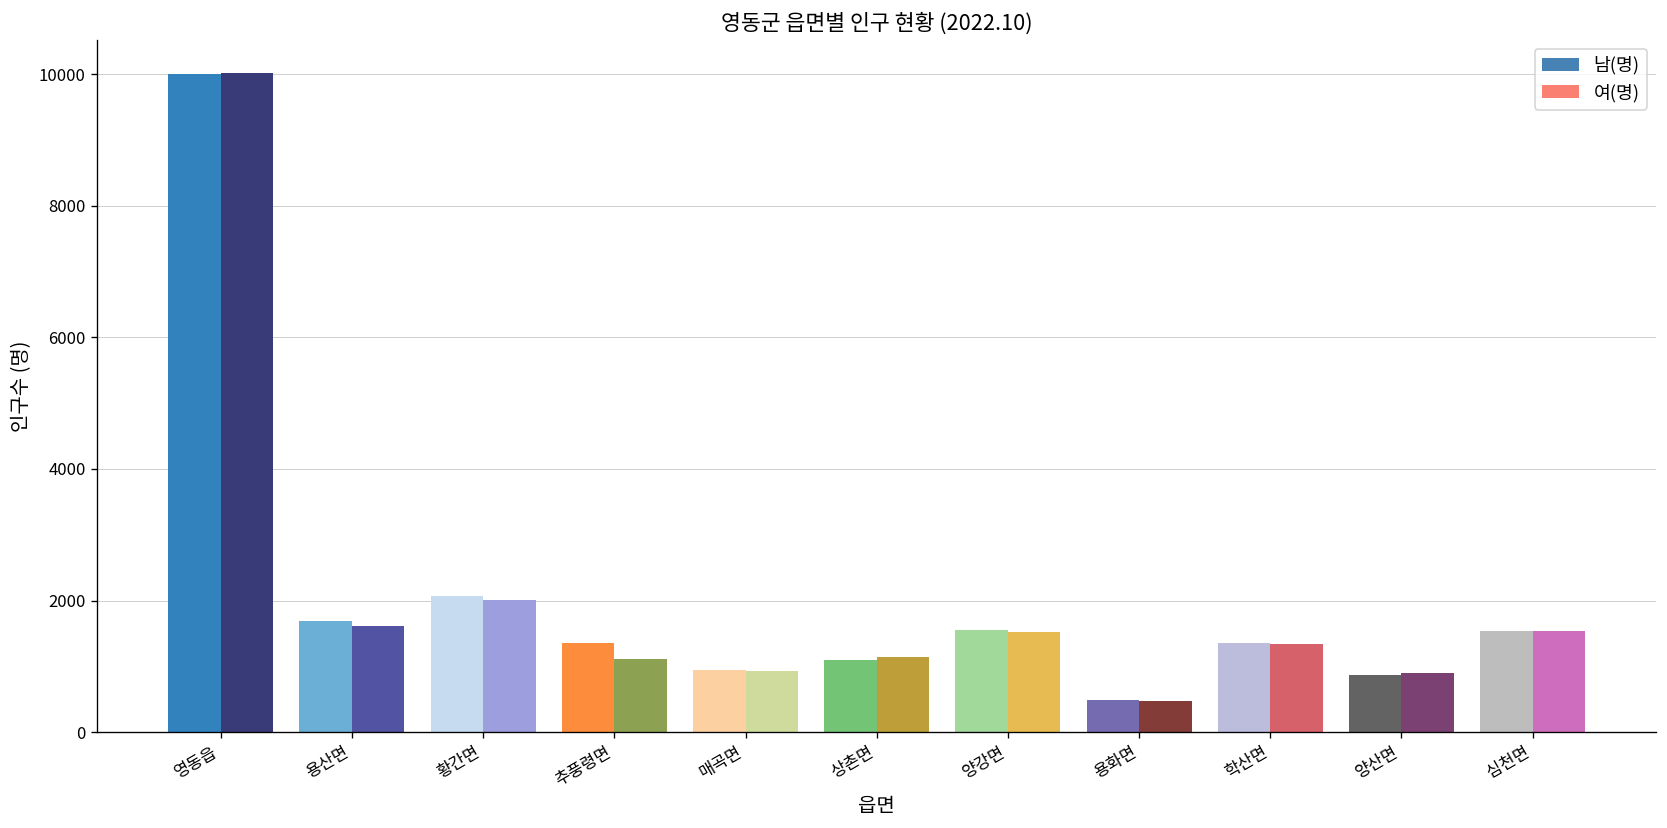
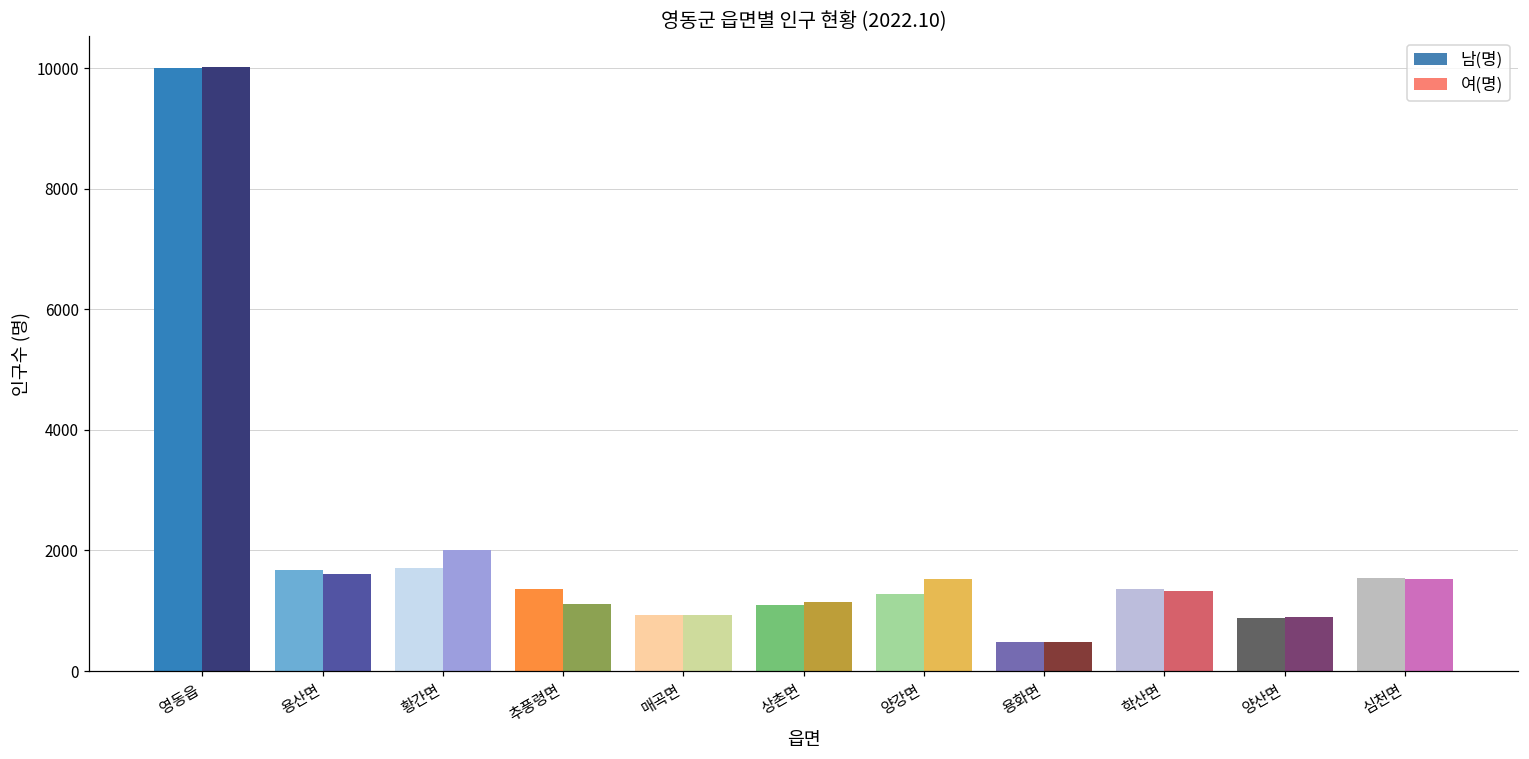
남(명), 황간면: 2100 -> 1700
남(명), 양강면: 1600 -> 1300
